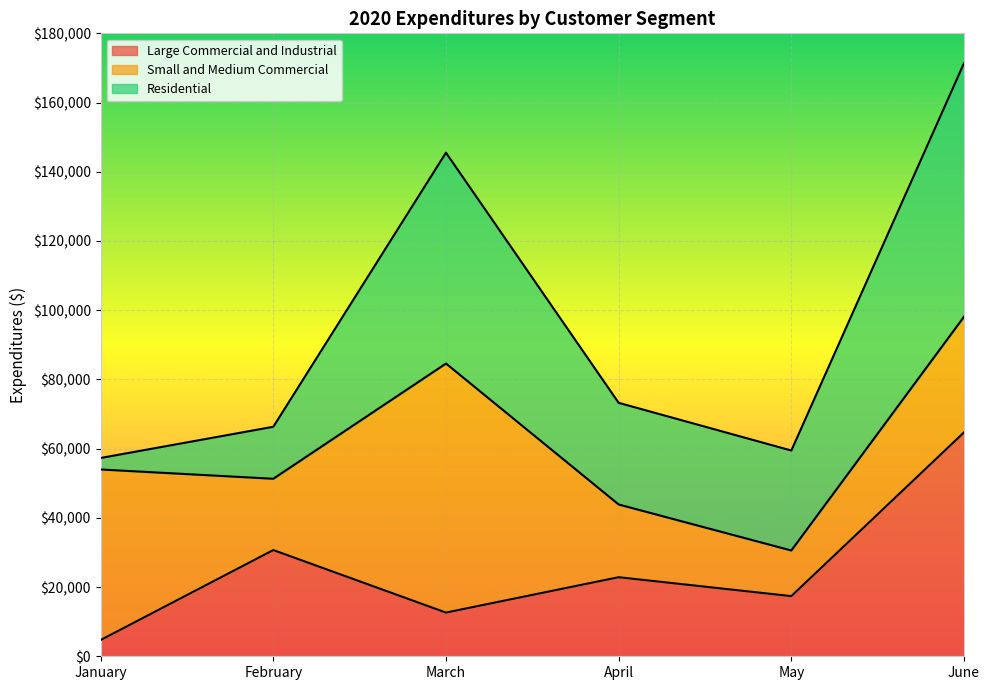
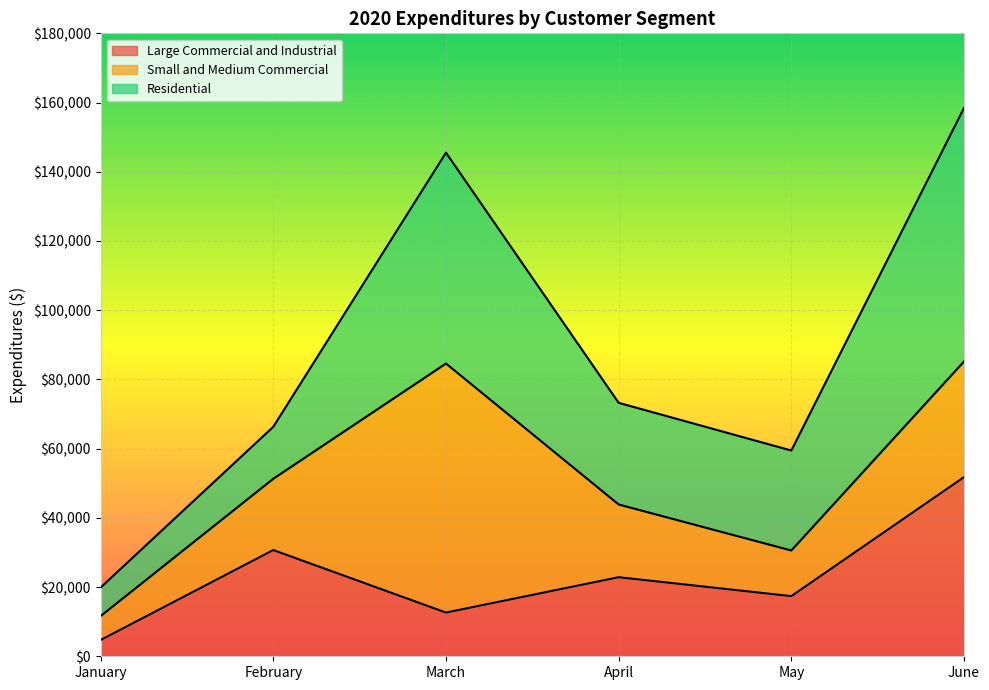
Small and Medium Commercial, January: $49,000 -> $7,000
Residential, January: $3,000 -> $8,000
Large Commercial and Industrial, June: $65,000 -> $52,000
